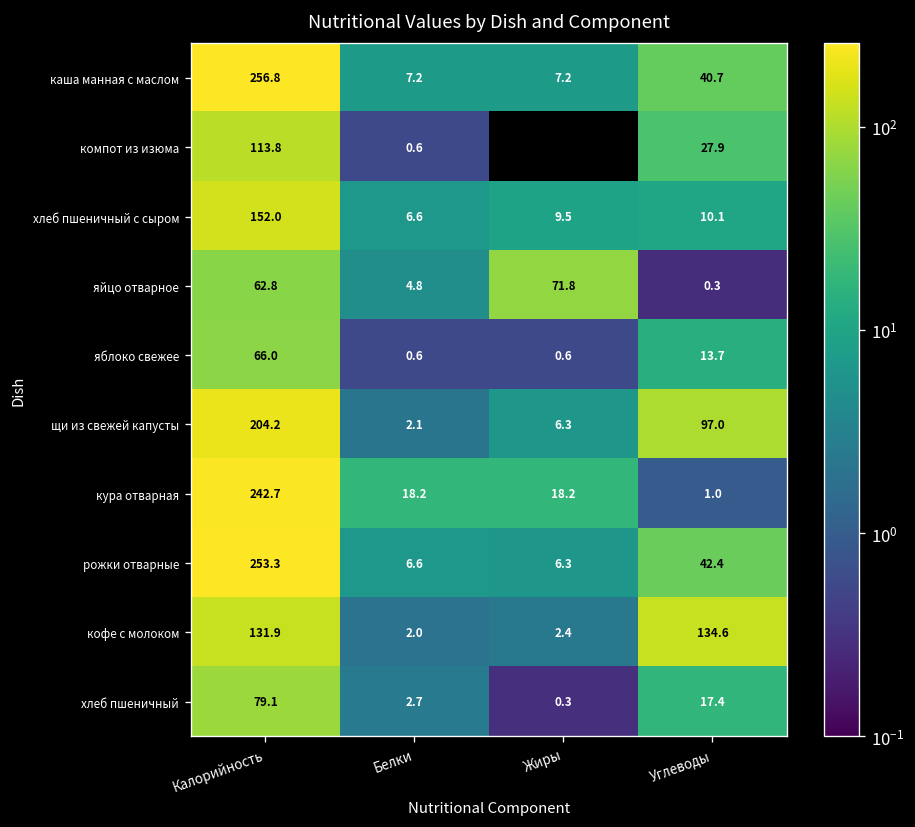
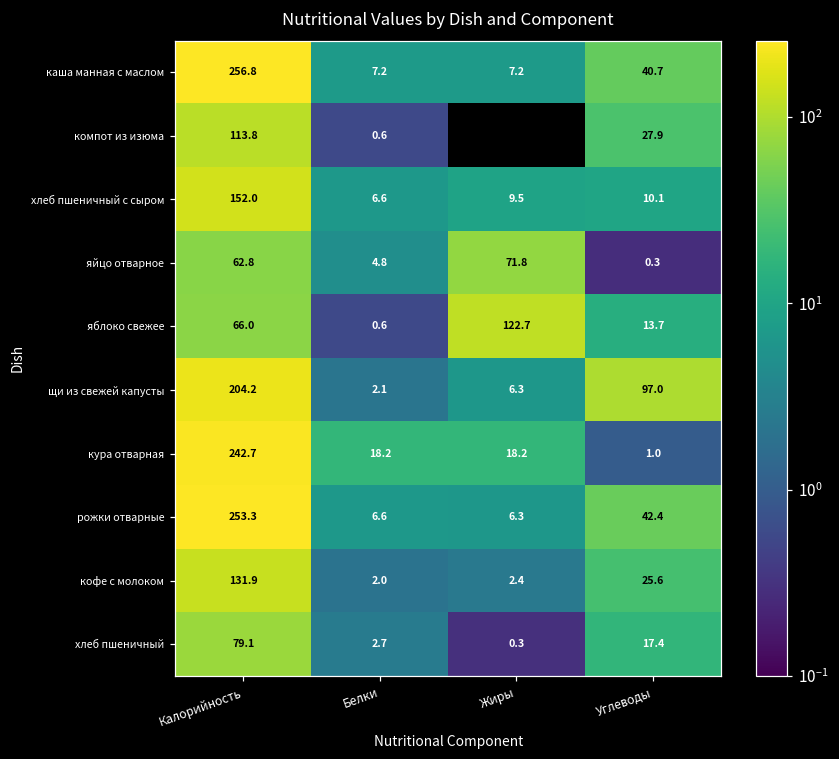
яблоко свежее, Жиры: 0.6 -> 122.7
кофе с молоком, Углеводы: 134.6 -> 25.6
